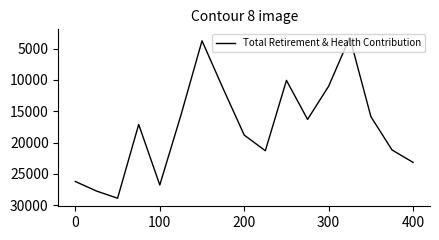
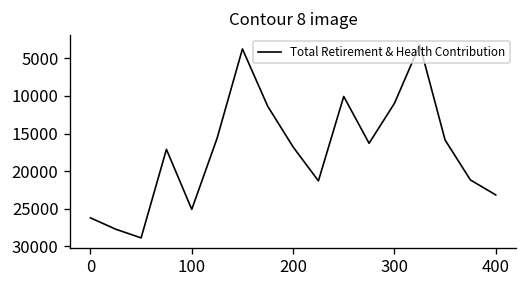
100: 27000 -> 25000
200: 19000 -> 17000
